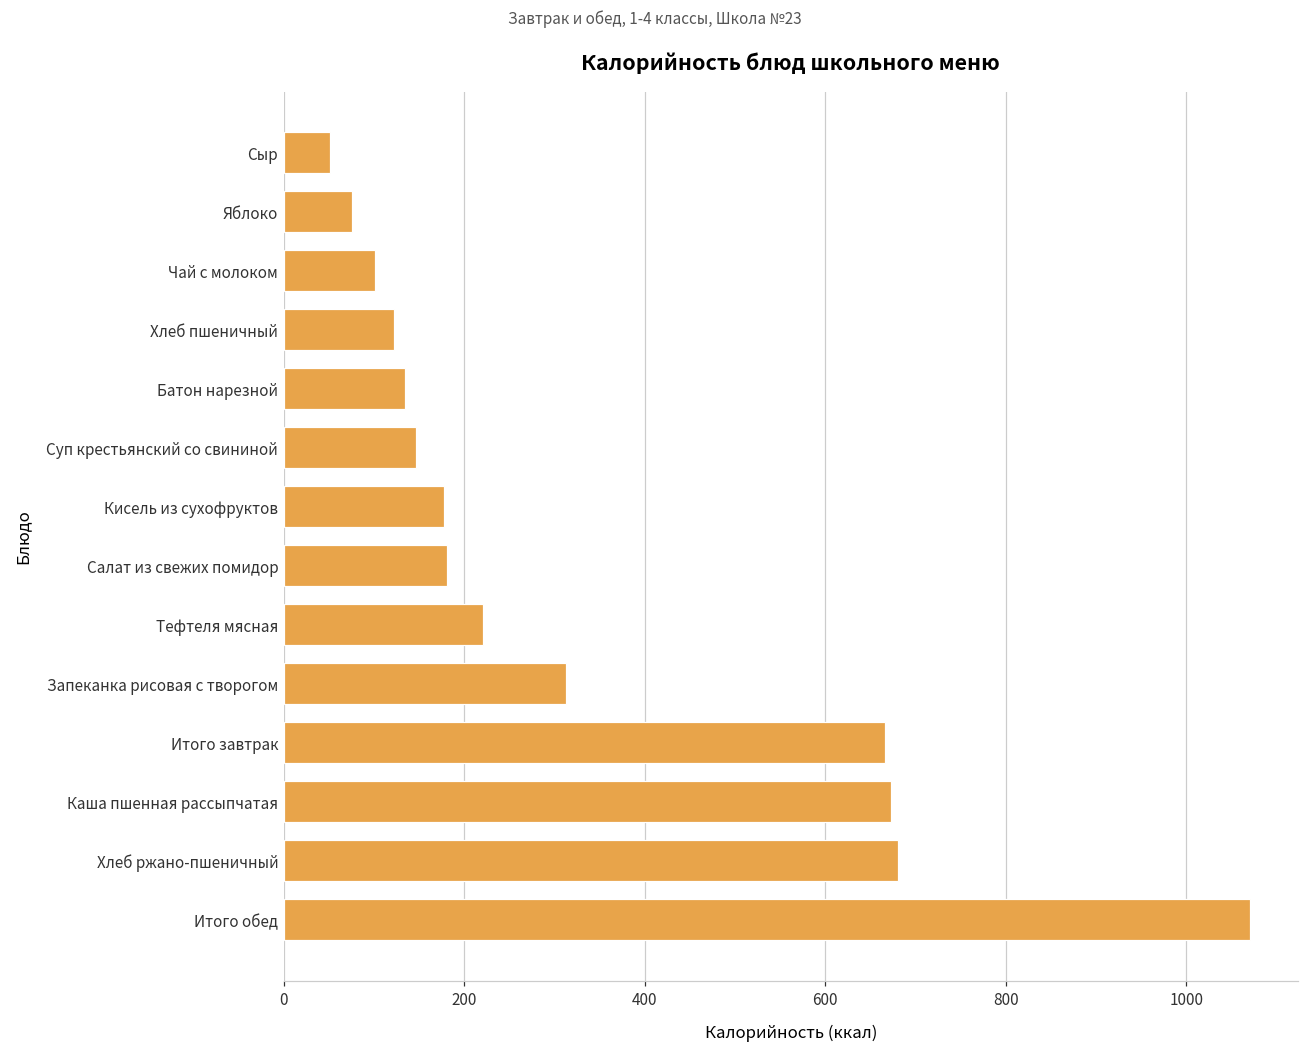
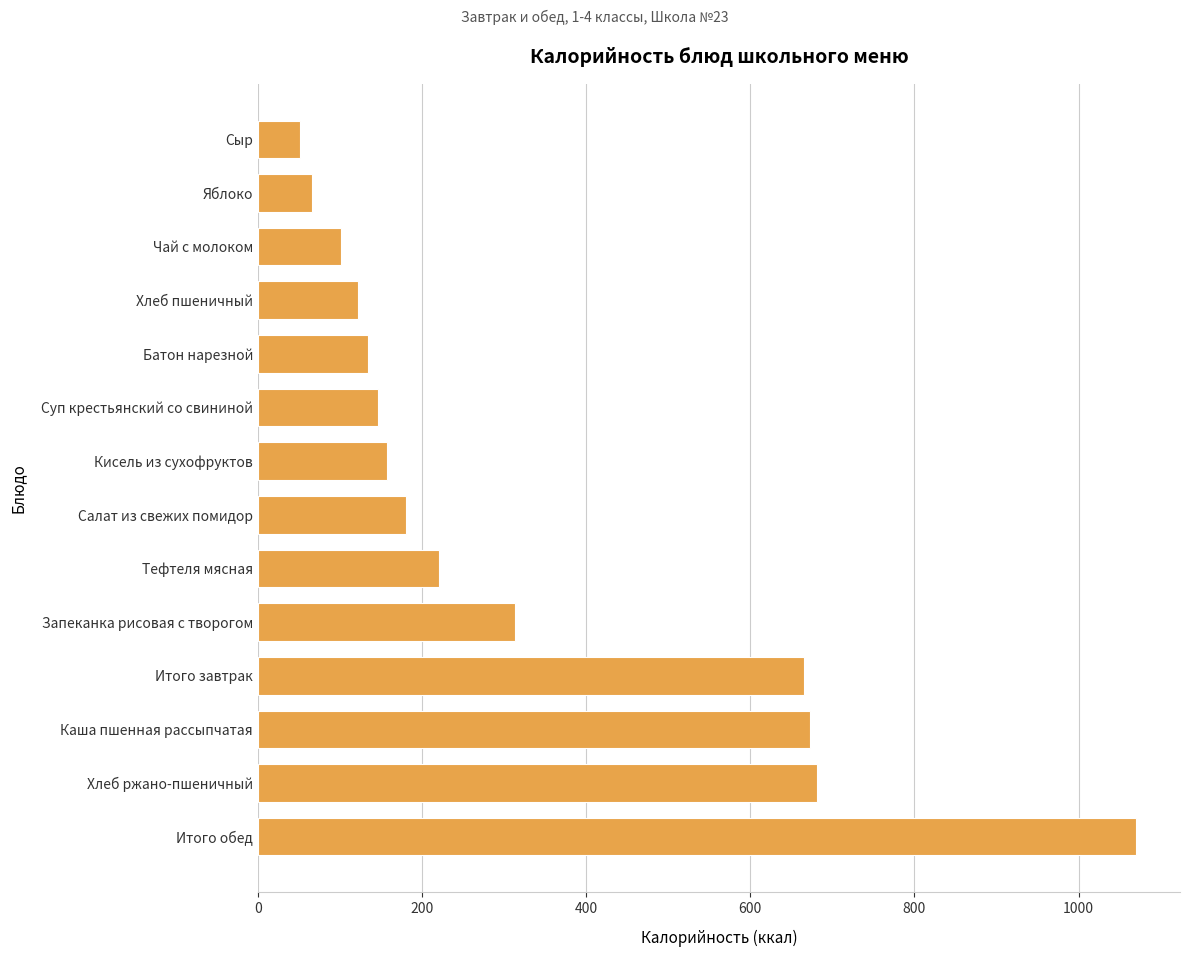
Яблоко: 80 -> 70
Кисель из сухофруктов: 180 -> 160
